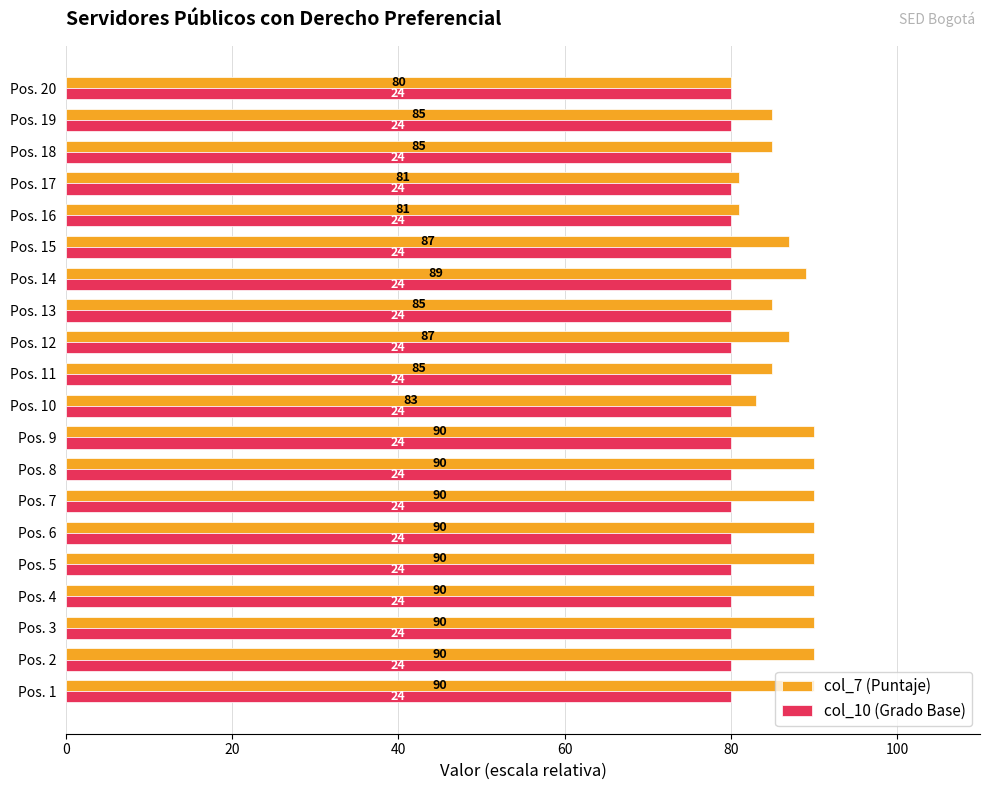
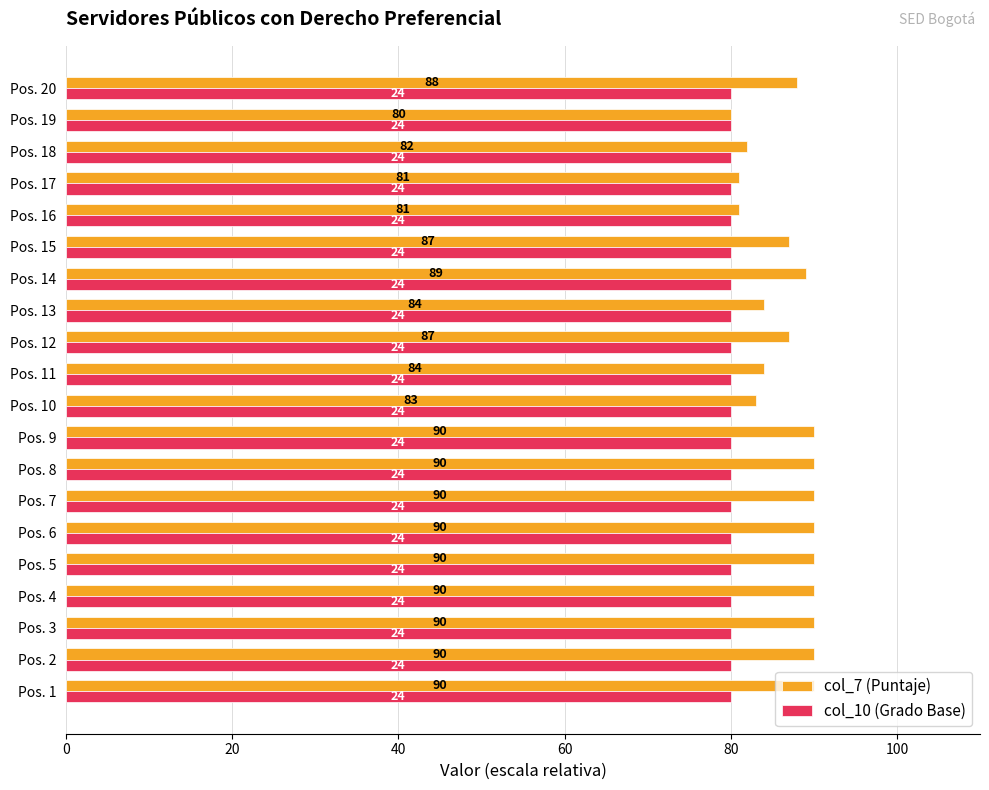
col_7 (Puntaje), Pos. 20: 80 -> 88
col_7 (Puntaje), Pos. 19: 85 -> 80
col_7 (Puntaje), Pos. 18: 85 -> 82
col_7 (Puntaje), Pos. 13: 85 -> 84
col_7 (Puntaje), Pos. 11: 85 -> 84
